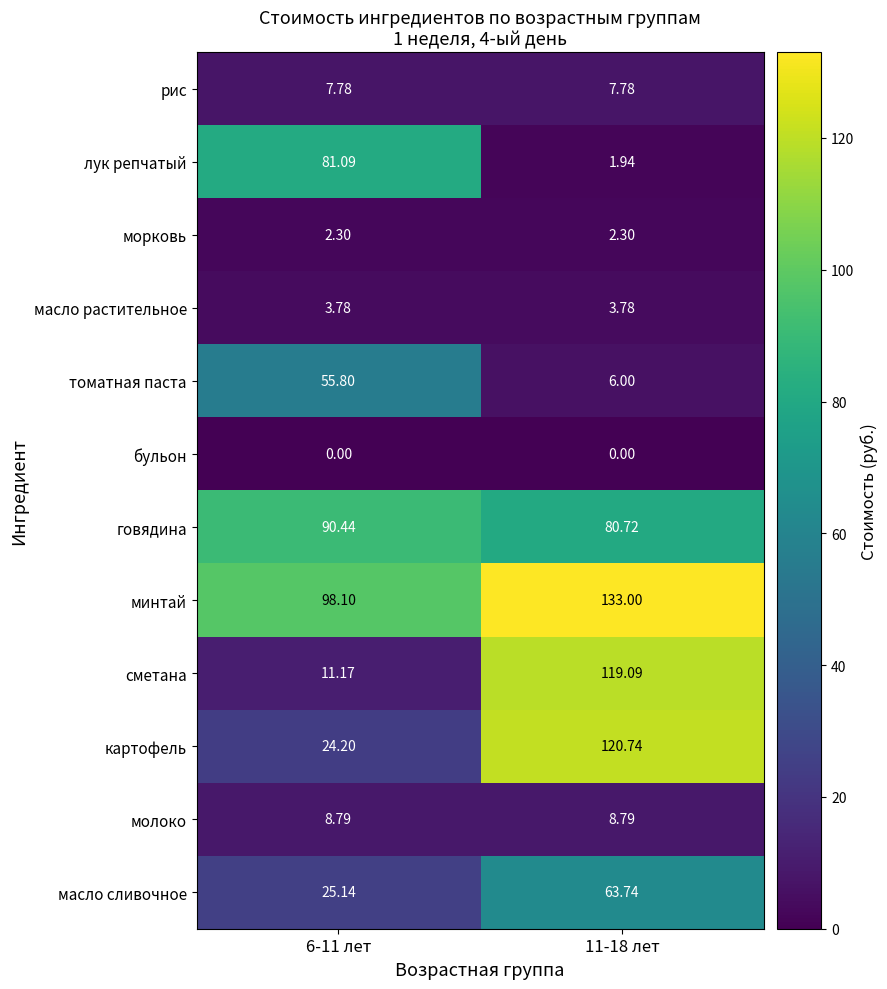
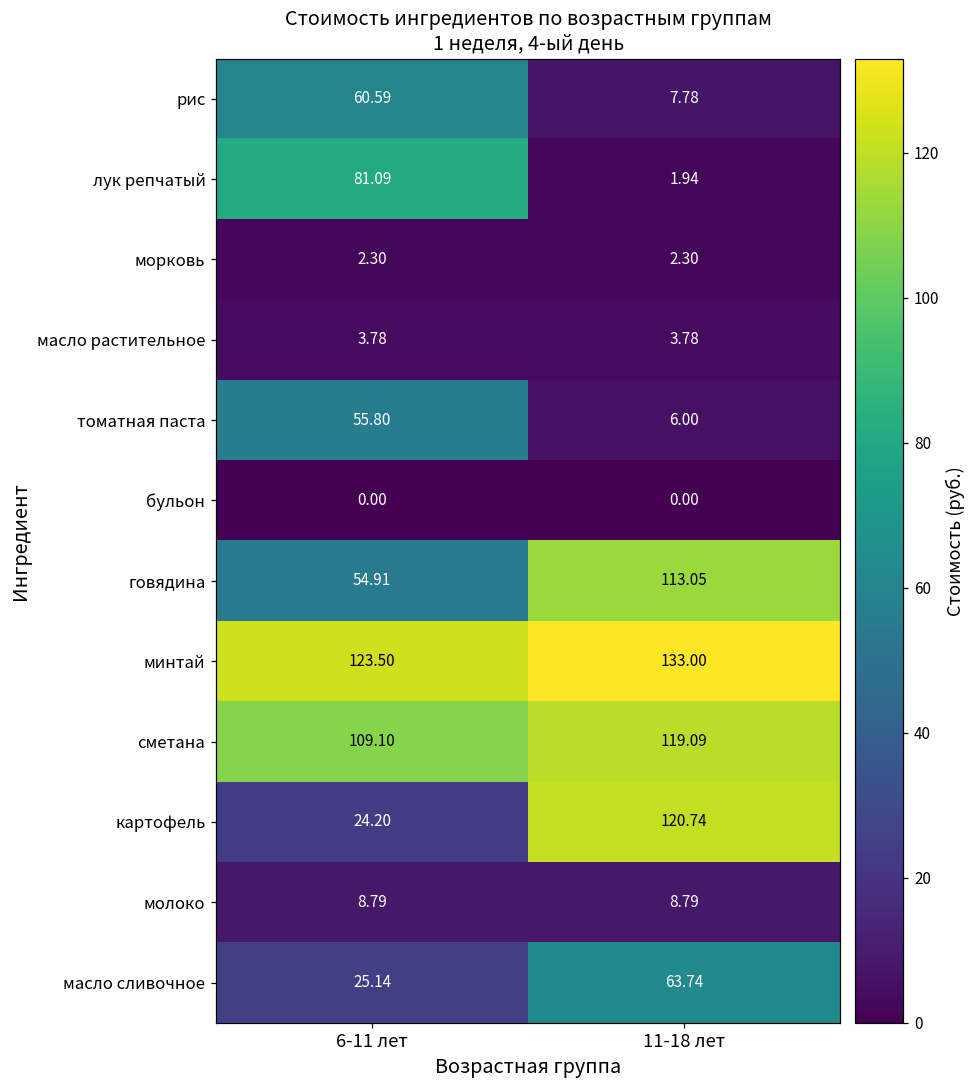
рис, 6-11 лет: 7.78 -> 60.59
говядина, 6-11 лет: 90.44 -> 54.91
говядина, 11-18 лет: 80.72 -> 113.05
минтай, 6-11 лет: 98.10 -> 123.50
сметана, 6-11 лет: 11.17 -> 109.10
